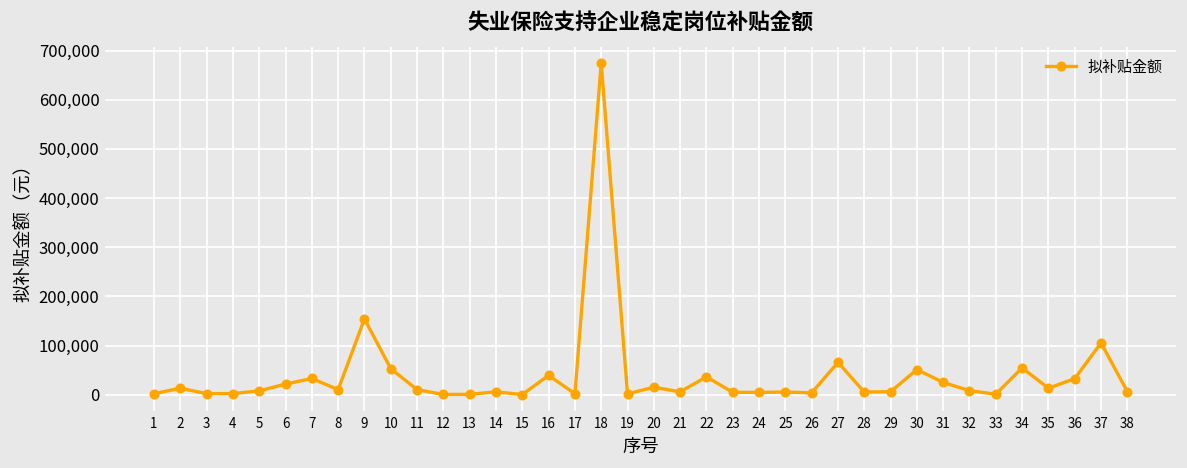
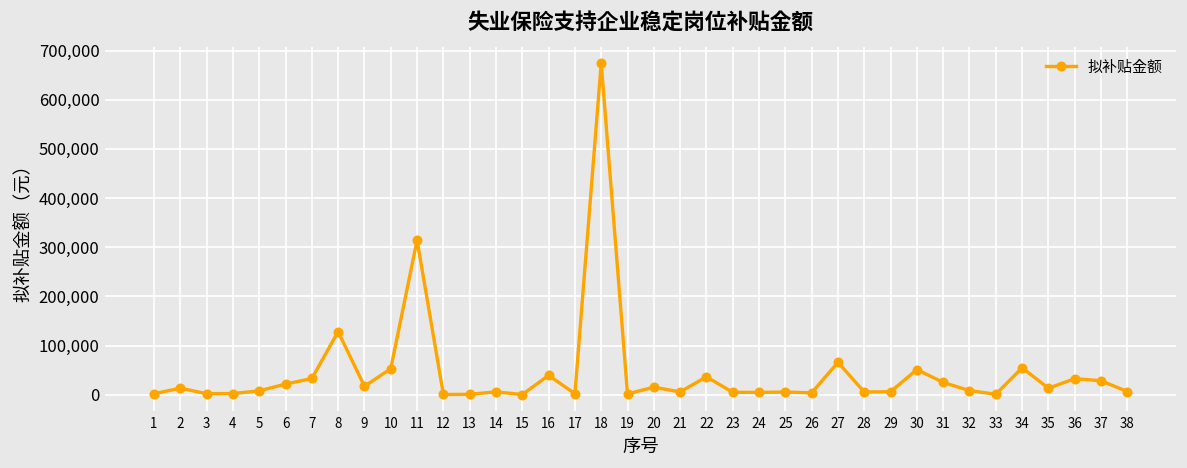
8: 10,000 -> 130,000
9: 150,000 -> 20,000
11: 10,000 -> 310,000
37: 110,000 -> 30,000
